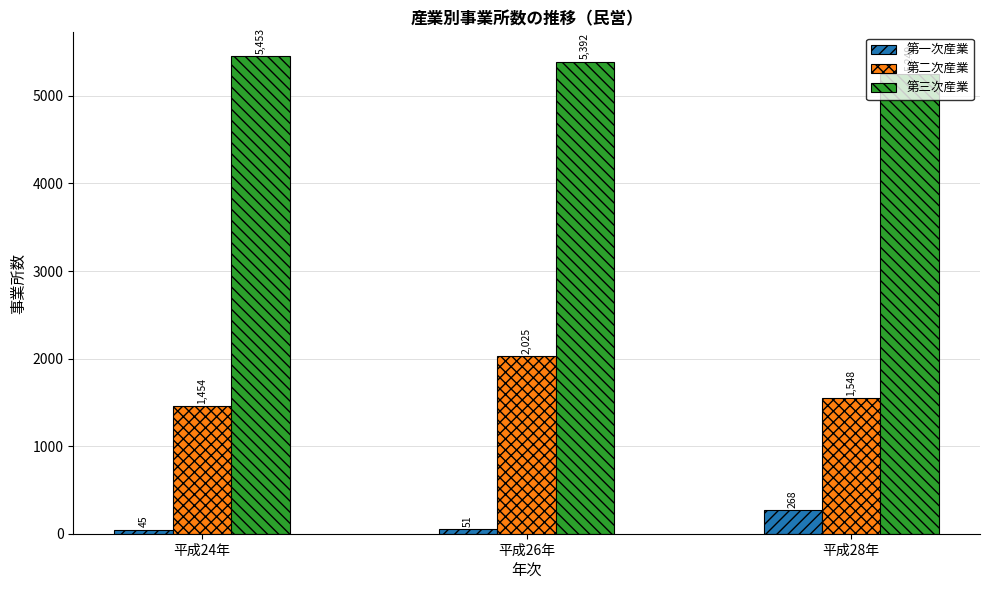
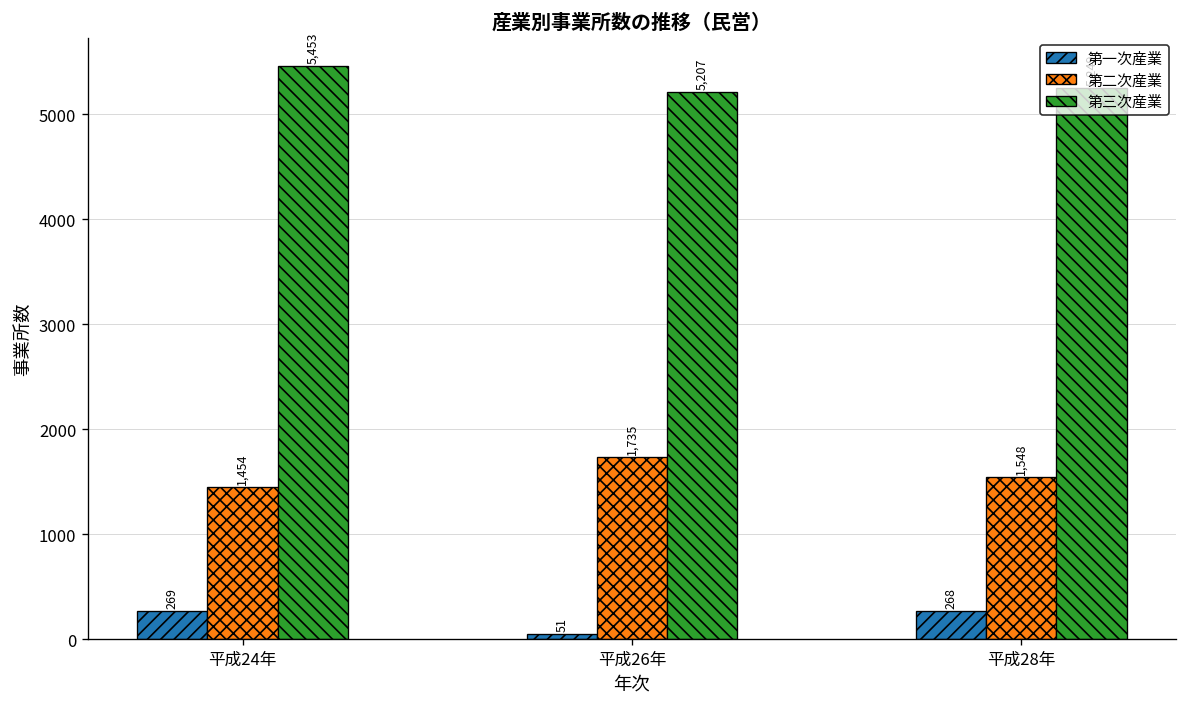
第一次産業, 平成24年: 45 -> 269
第二次産業, 平成26年: 2,025 -> 1,735
第三次産業, 平成26年: 5,392 -> 5,207
